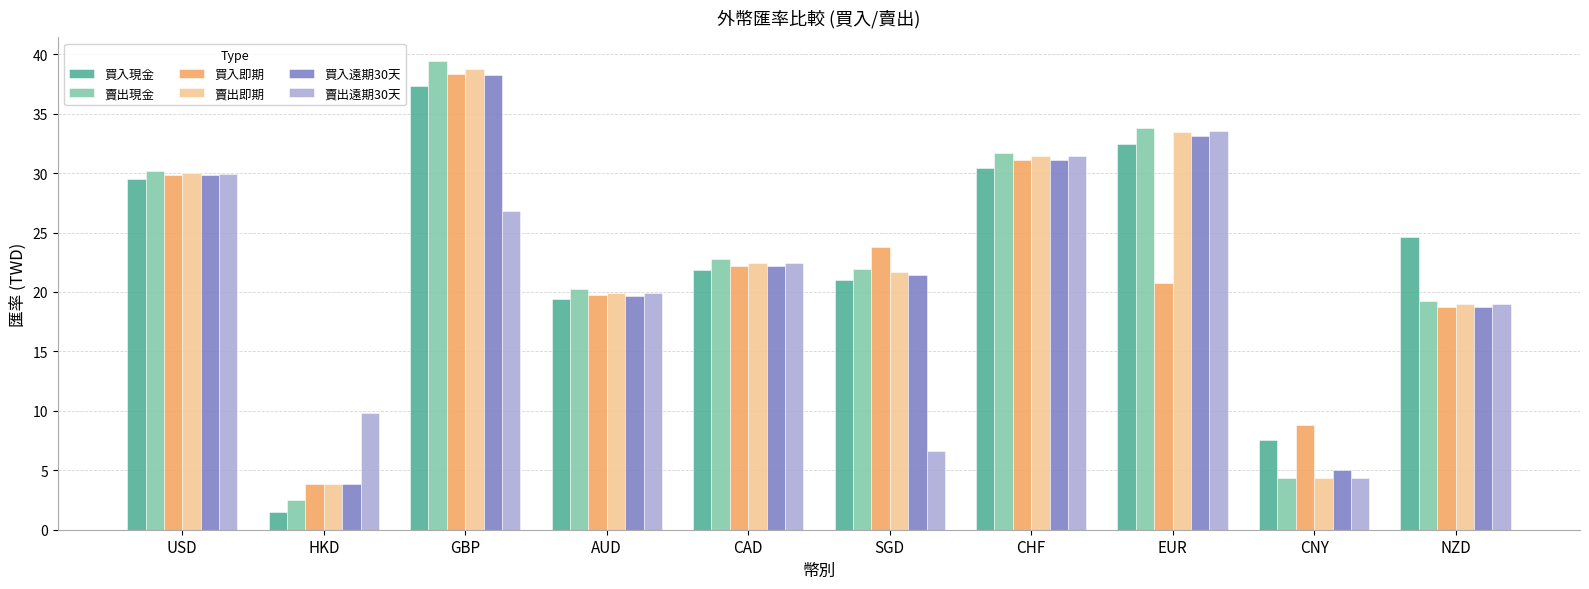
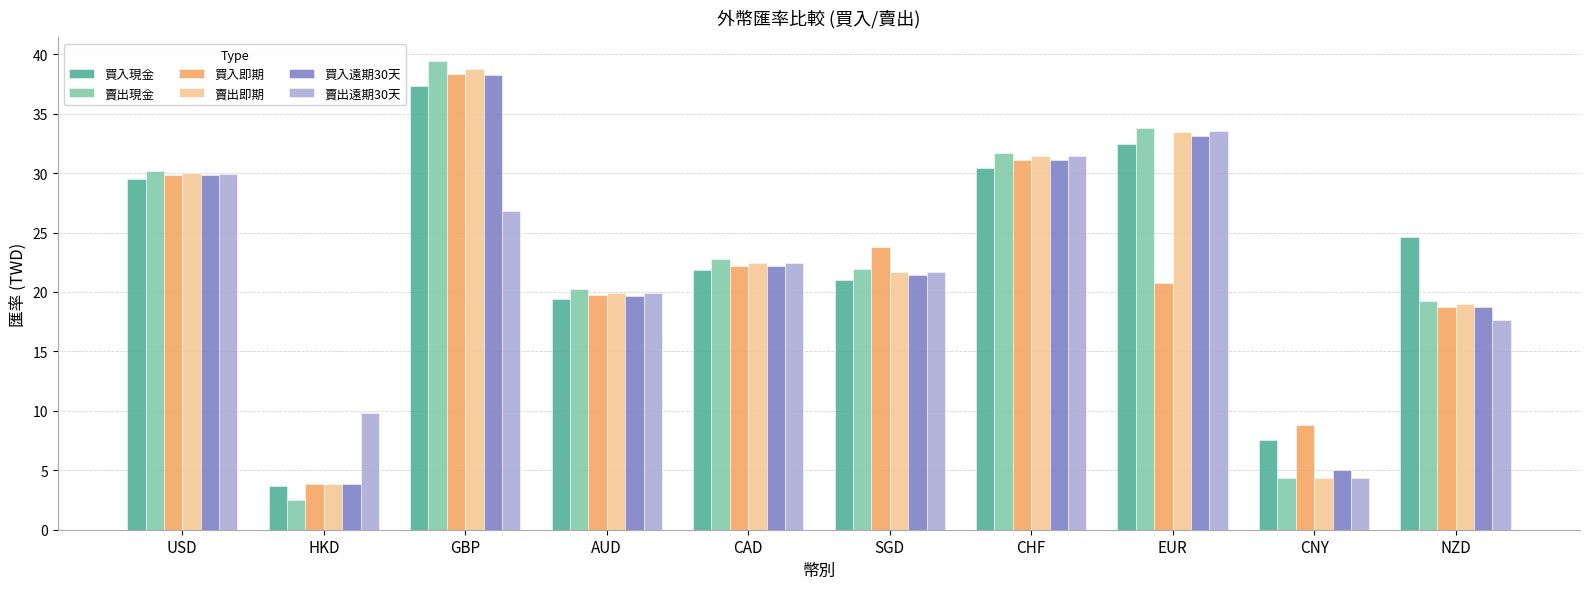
買入現金, HKD: 1.5 -> 3.7
賣出遠期30天, SGD: 6.6 -> 21.7
賣出遠期30天, NZD: 19.0 -> 17.7
